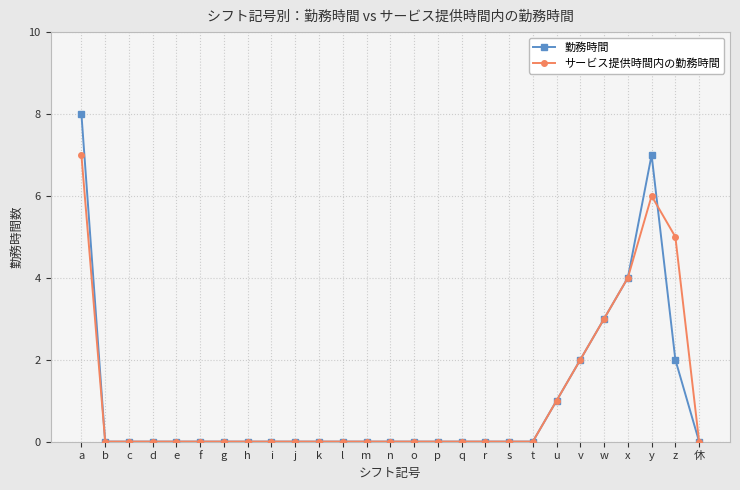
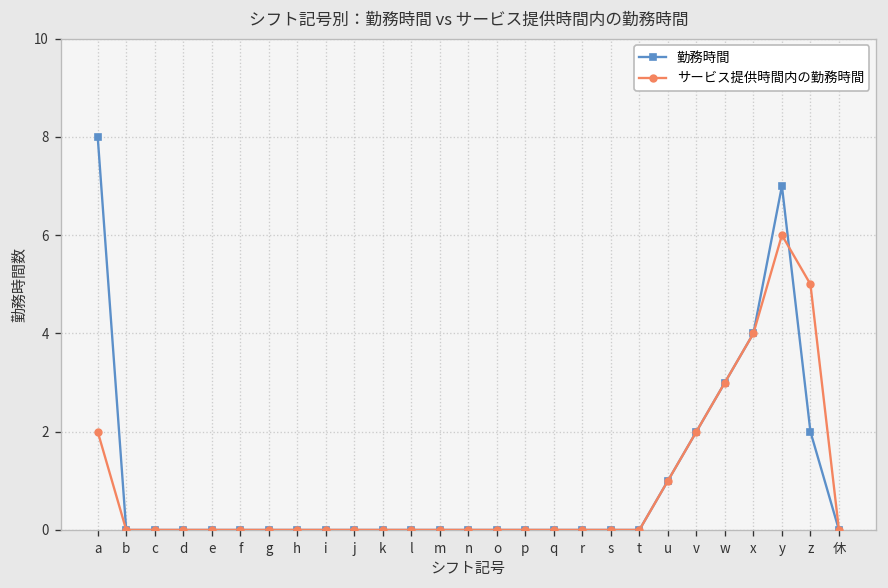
サービス提供時間内の勤務時間, a: 7 -> 2
